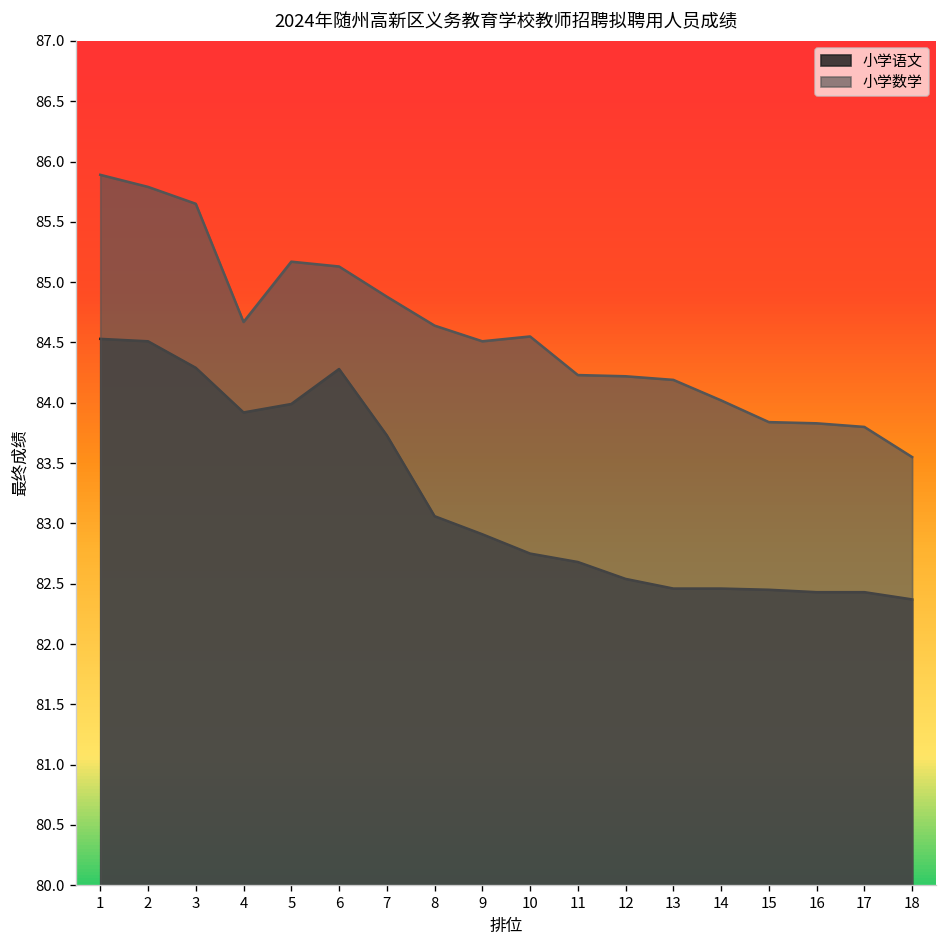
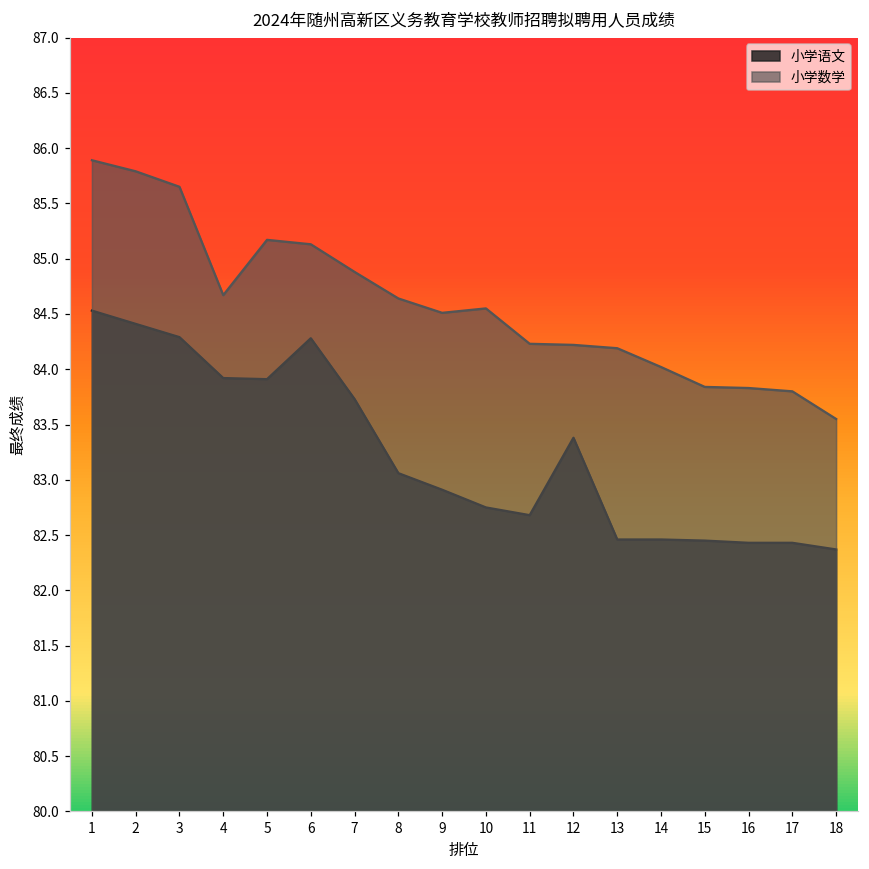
小学语文, 2: 84.51 -> 84.41
小学语文, 5: 83.99 -> 83.91
小学语文, 12: 82.54 -> 83.38
